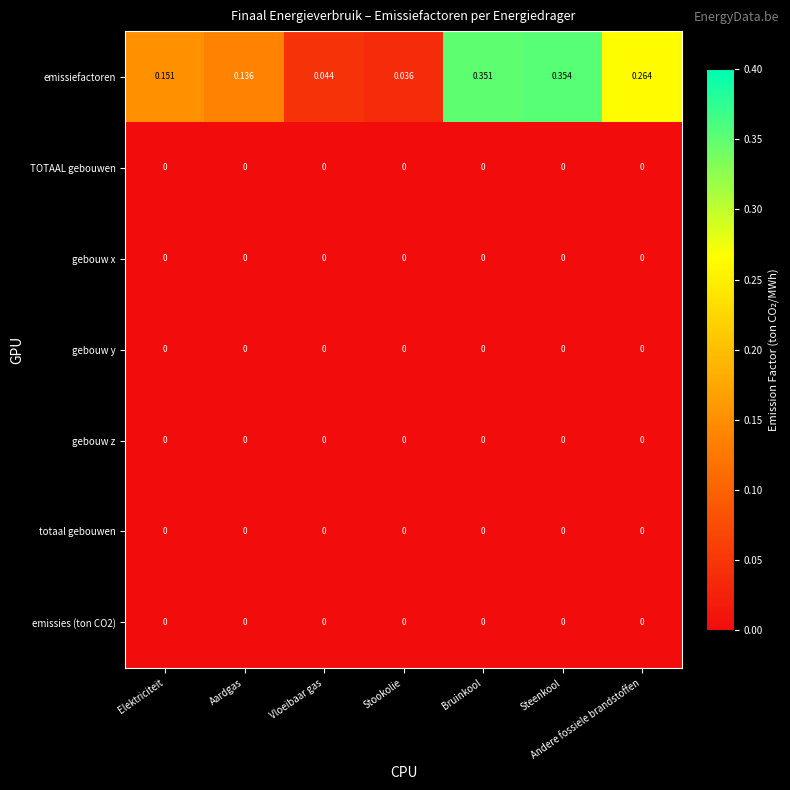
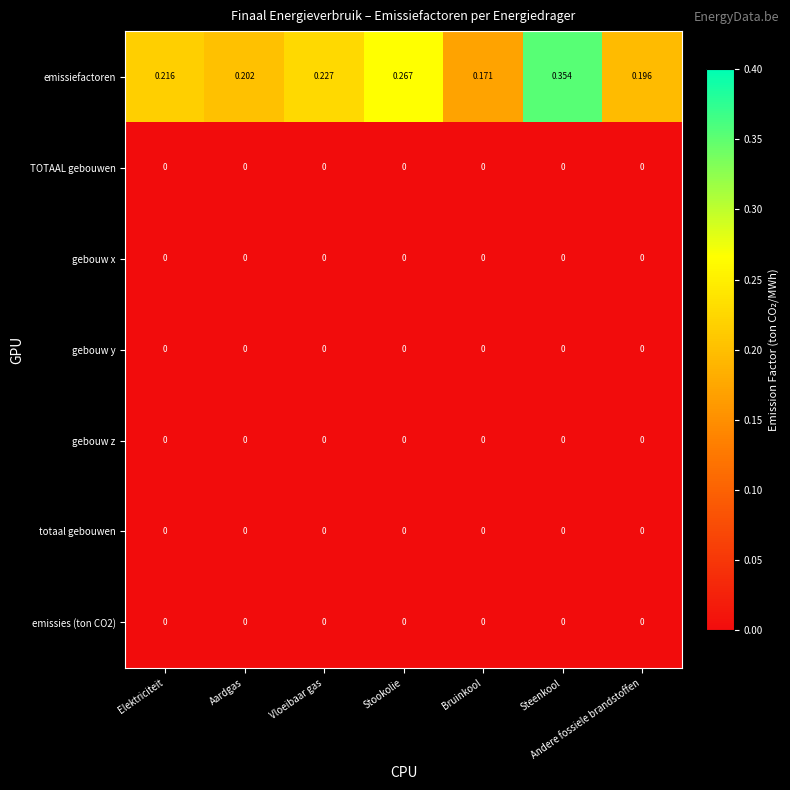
emissiefactoren, Elektriciteit: 0.151 -> 0.216
emissiefactoren, Aardgas: 0.136 -> 0.202
emissiefactoren, Vloeibaar gas: 0.044 -> 0.227
emissiefactoren, Stookolie: 0.036 -> 0.267
emissiefactoren, Bruinkool: 0.351 -> 0.171
emissiefactoren, Andere fossiele brandstoffen: 0.264 -> 0.196
